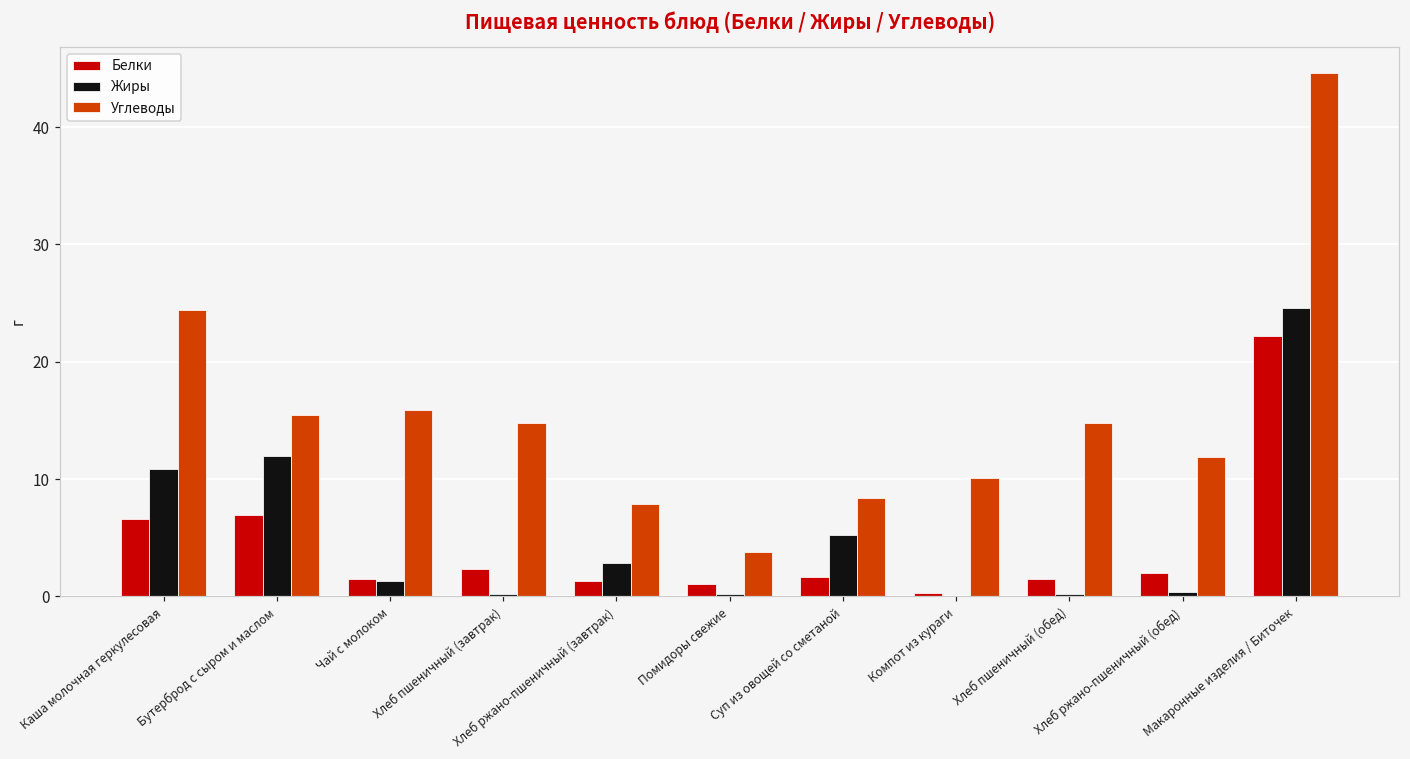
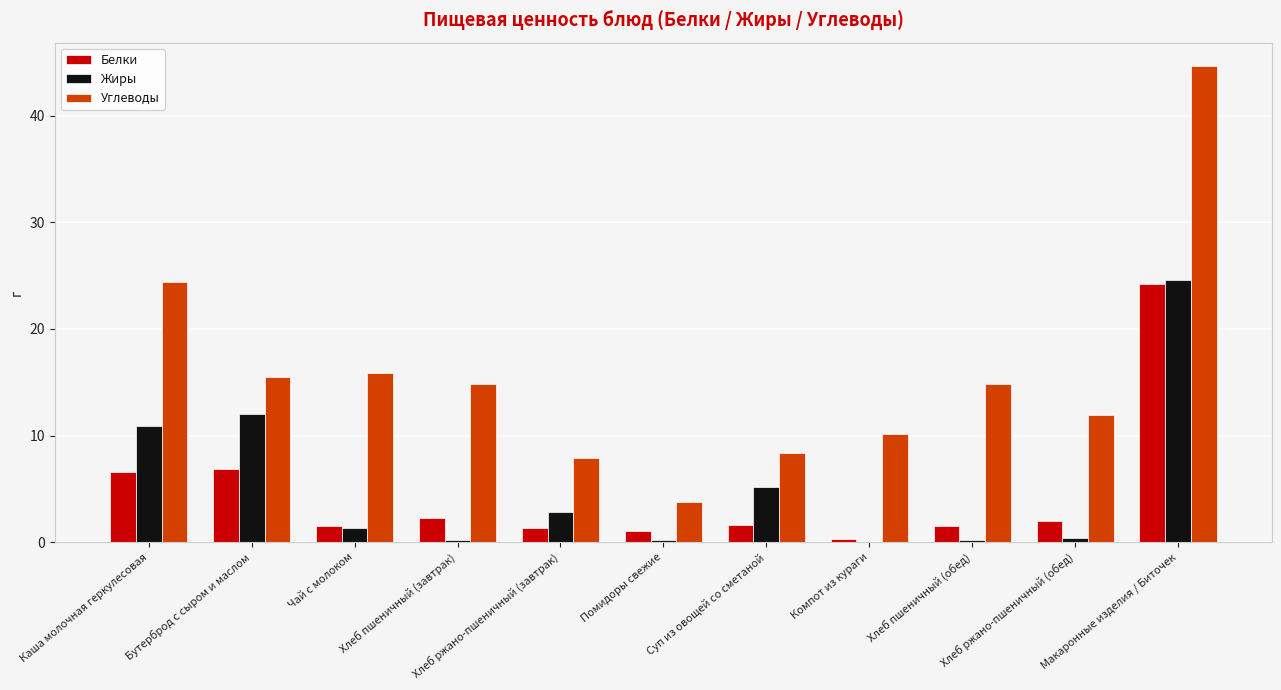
Белки, Макаронные изделия / Биточек: 22.2 -> 24.2
